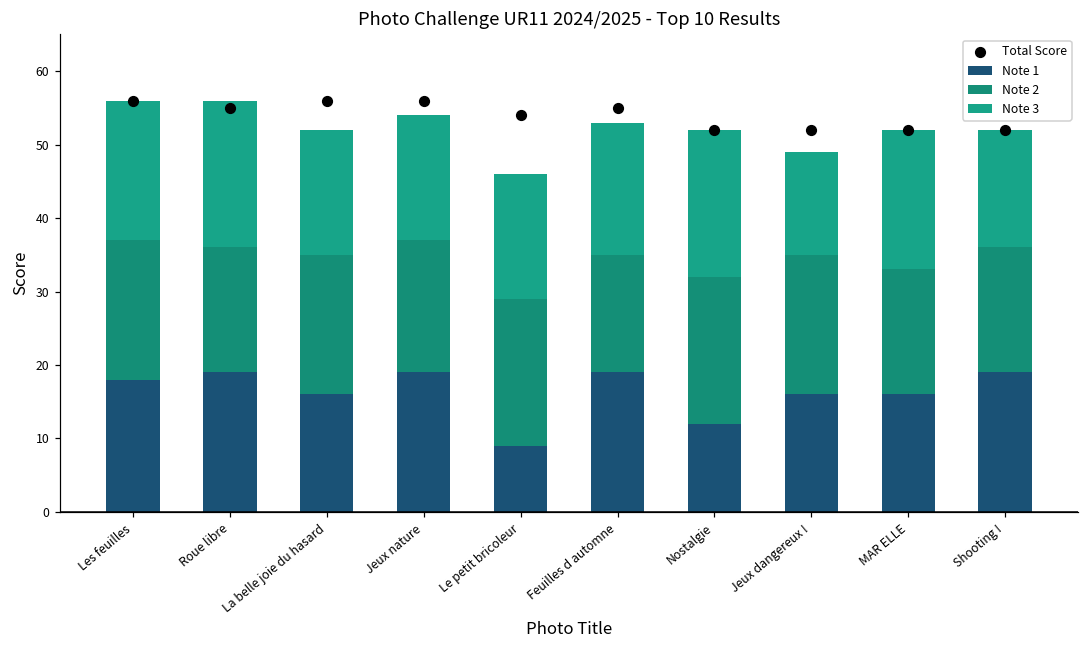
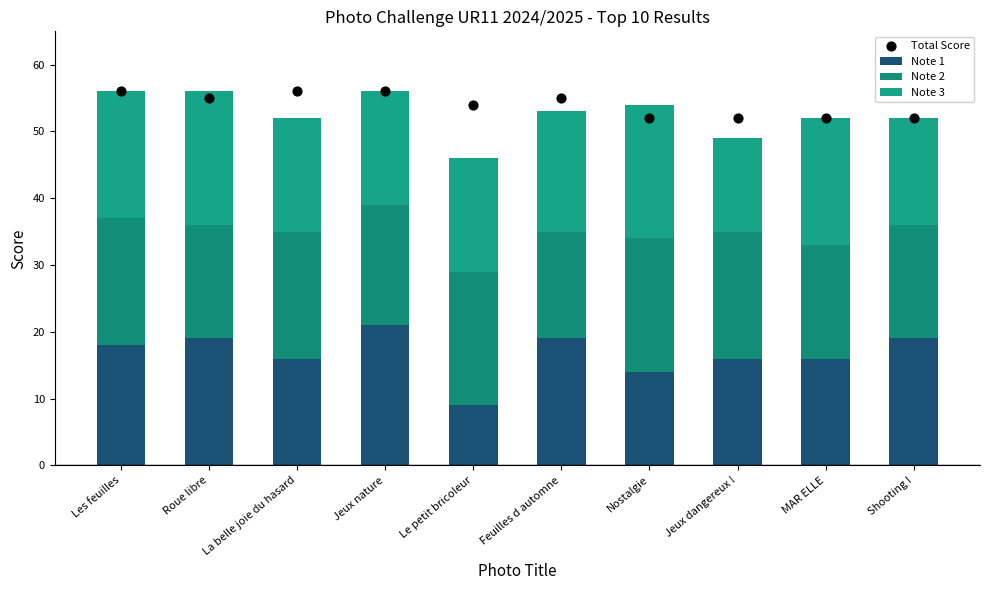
Note 1, Jeux nature: 19 -> 21
Note 1, Nostalgie: 12 -> 14
